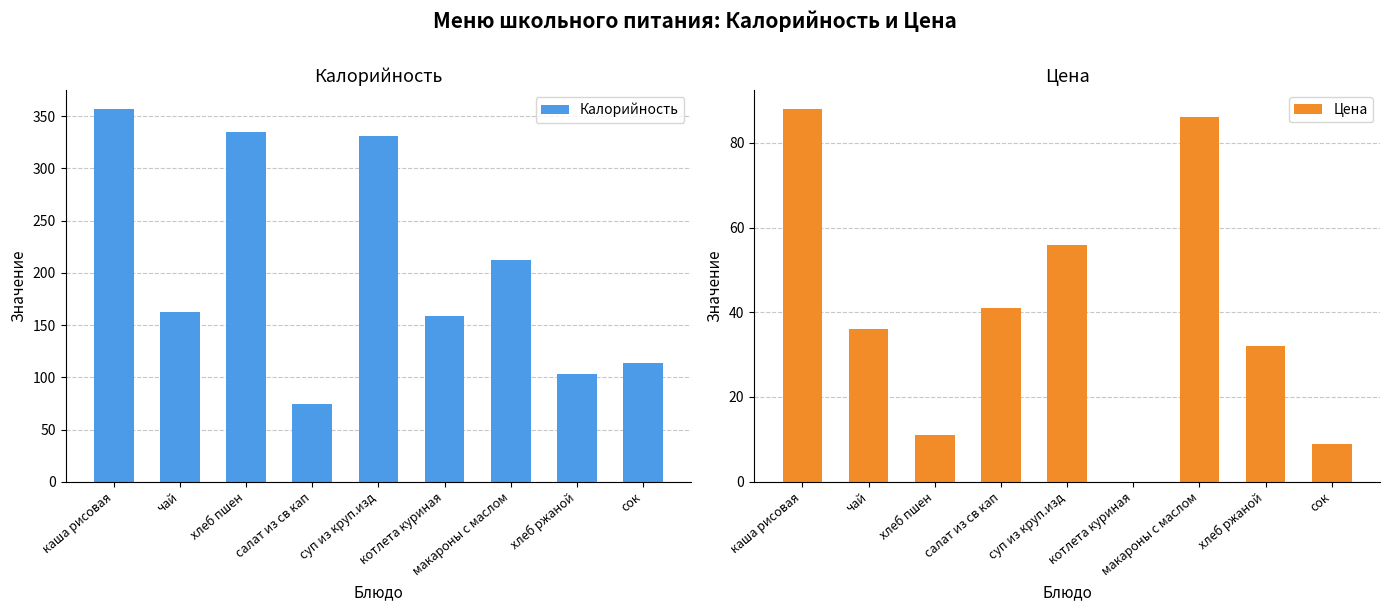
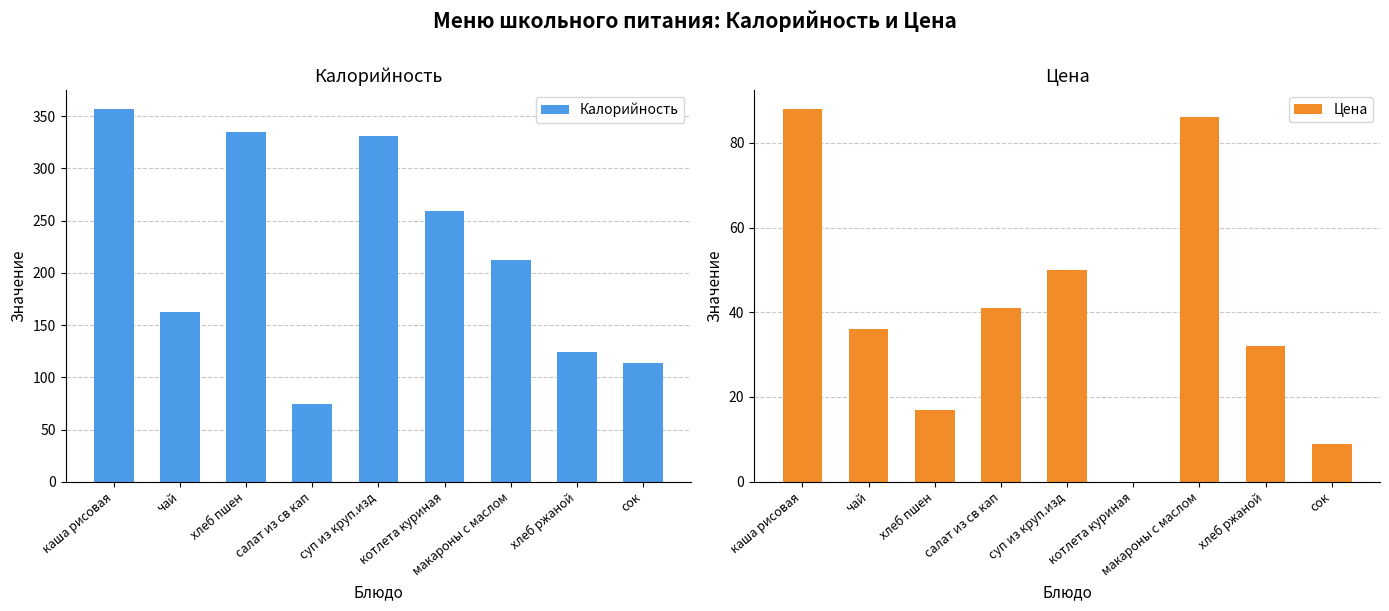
Калорийность, котлета куриная: 159 -> 259
Калорийность, хлеб ржаной: 103 -> 124
Цена, хлеб пшен: 11 -> 17
Цена, суп из круп.изд: 56 -> 50
